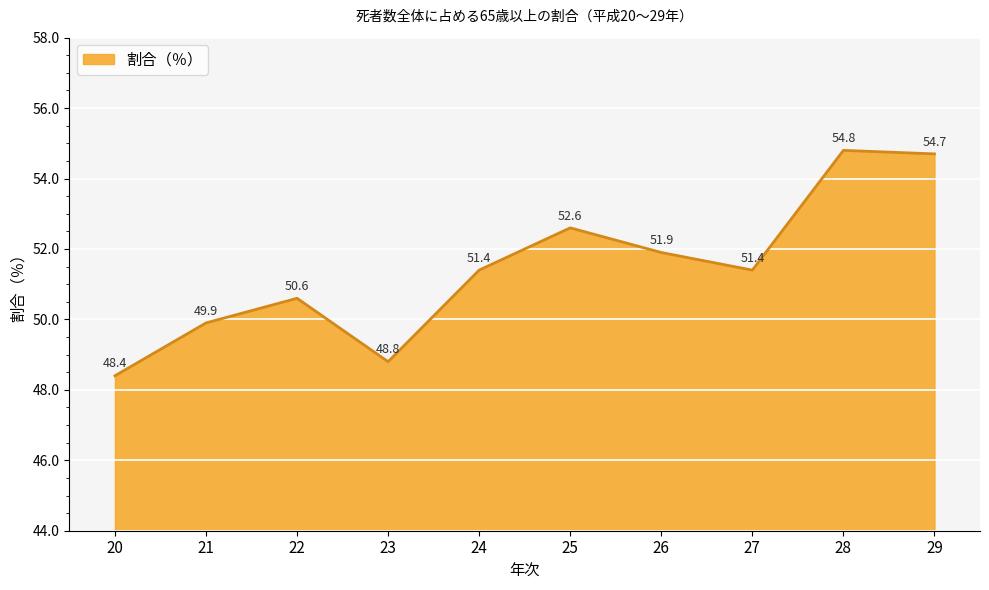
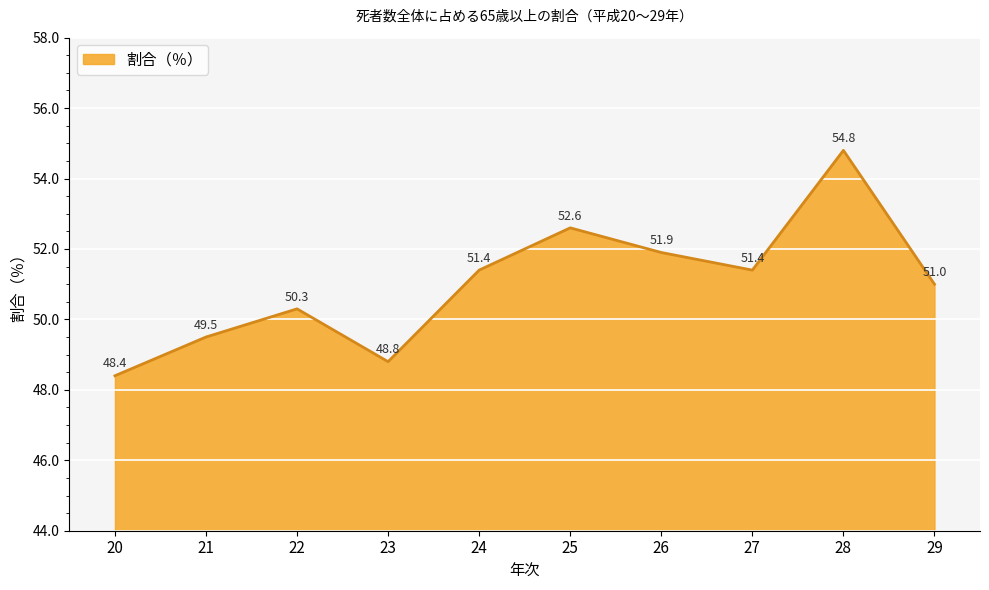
21: 49.9 -> 49.5
22: 50.6 -> 50.3
29: 54.7 -> 51.0
